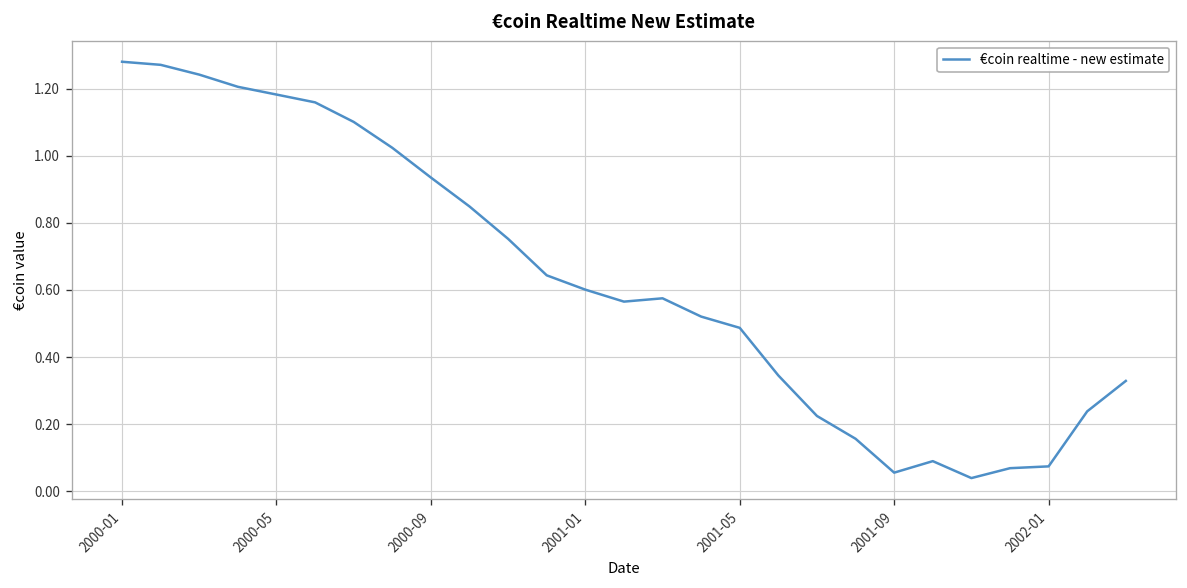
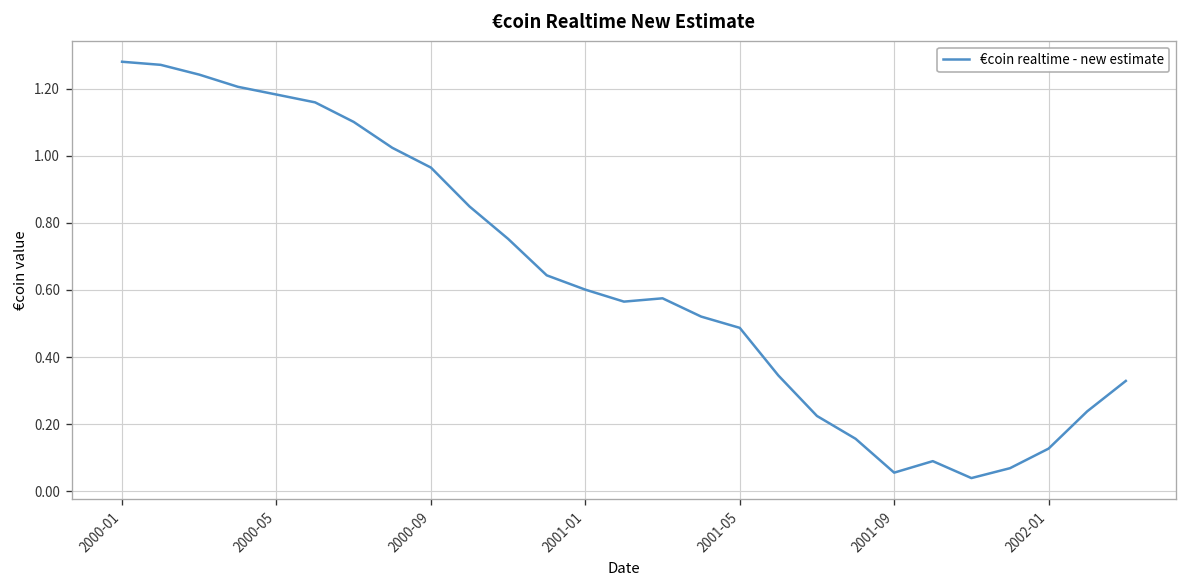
2000-09: 0.94 -> 0.96
2002-01: 0.07 -> 0.13
